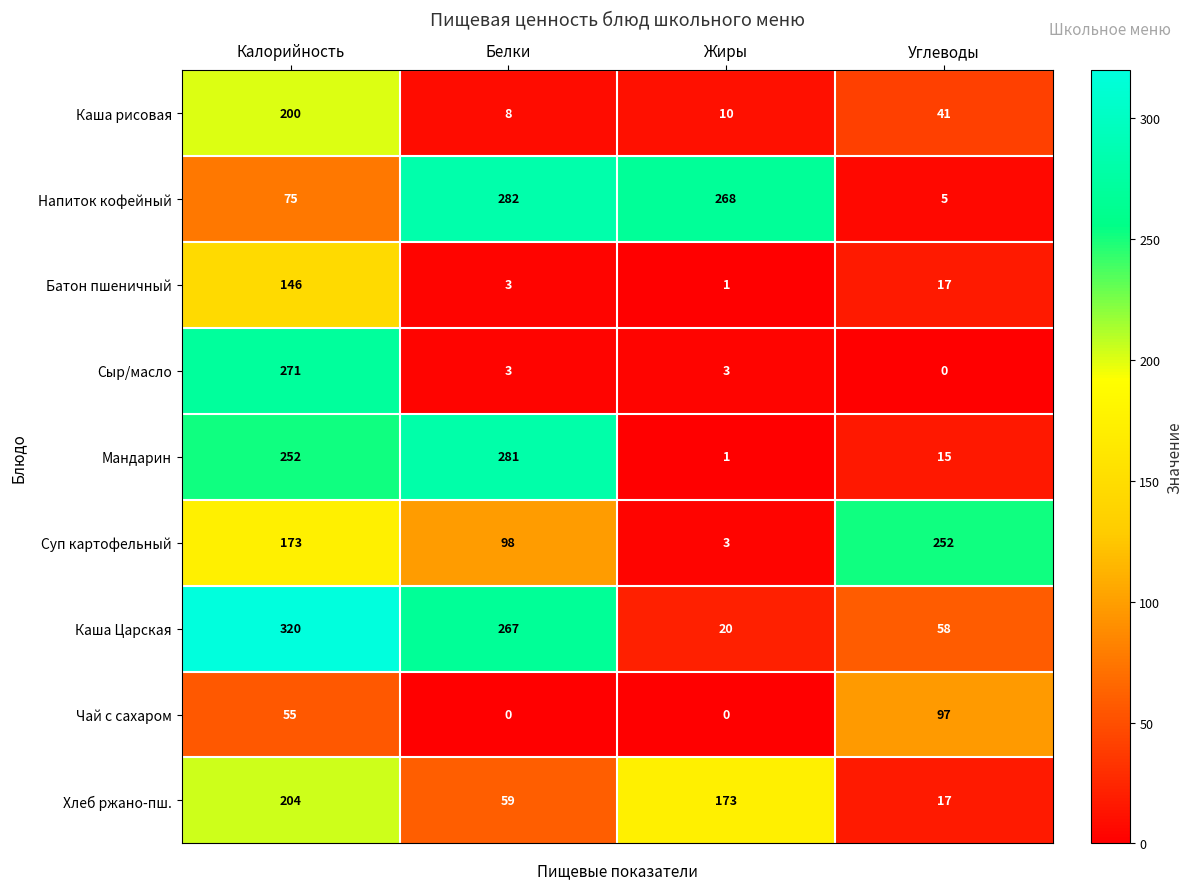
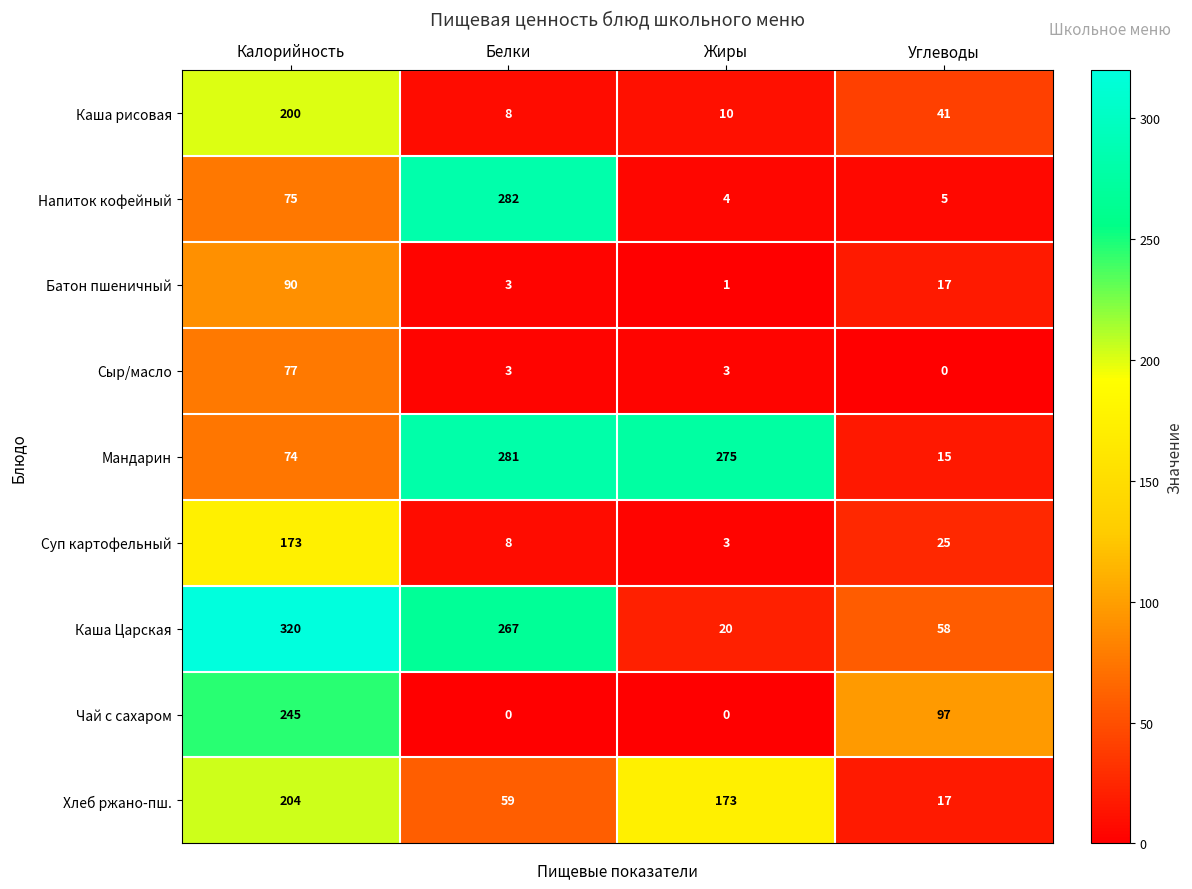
Напиток кофейный, Жиры: 268 -> 4
Батон пшеничный, Калорийность: 146 -> 90
Сыр/масло, Калорийность: 271 -> 77
Мандарин, Калорийность: 252 -> 74
Мандарин, Жиры: 1 -> 275
Суп картофельный, Белки: 98 -> 8
Суп картофельный, Углеводы: 252 -> 25
Чай с сахаром, Калорийность: 55 -> 245
